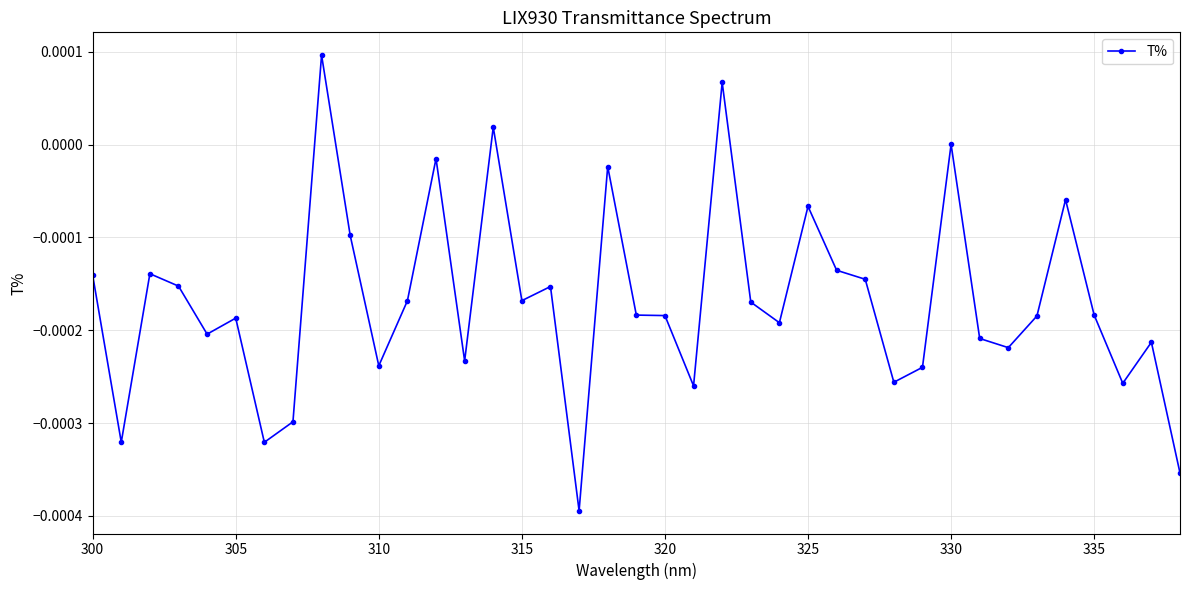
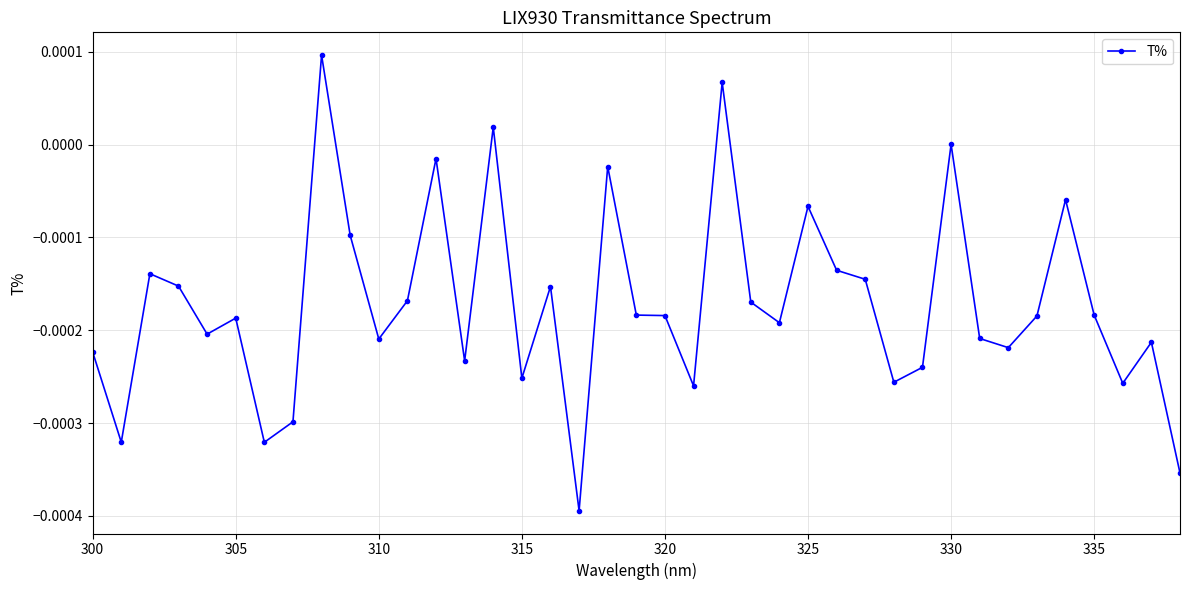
300: -0.00014 -> -0.00022
310: -0.00024 -> -0.00021
315: -0.00017 -> -0.00025
